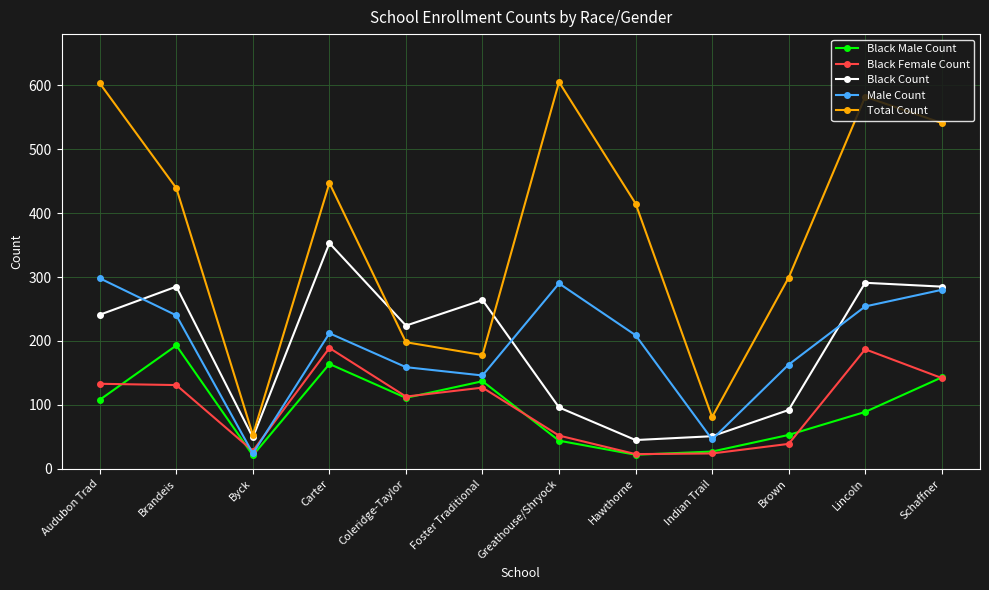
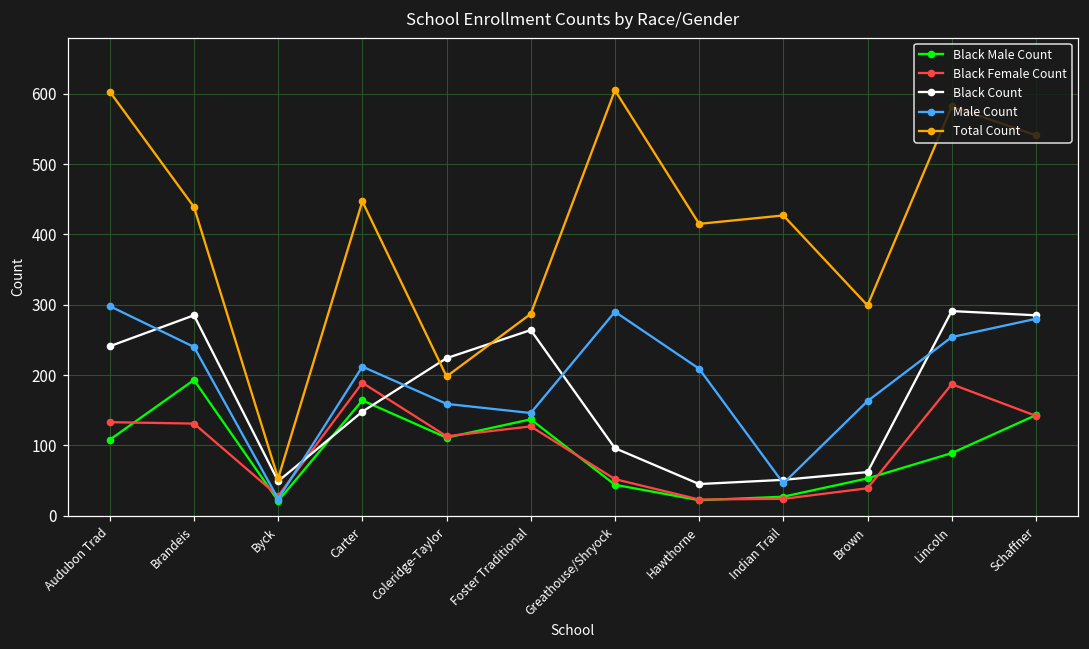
Black Count, Carter: 350 -> 150
Total Count, Foster Traditional: 180 -> 290
Total Count, Indian Trail: 80 -> 430
Black Count, Brown: 90 -> 60
